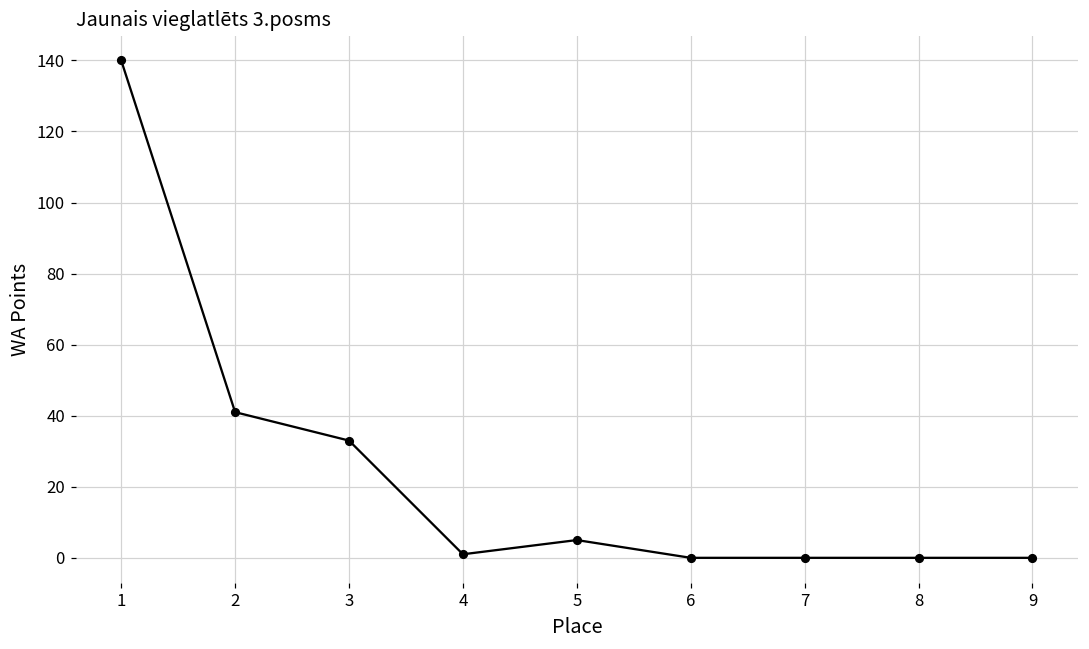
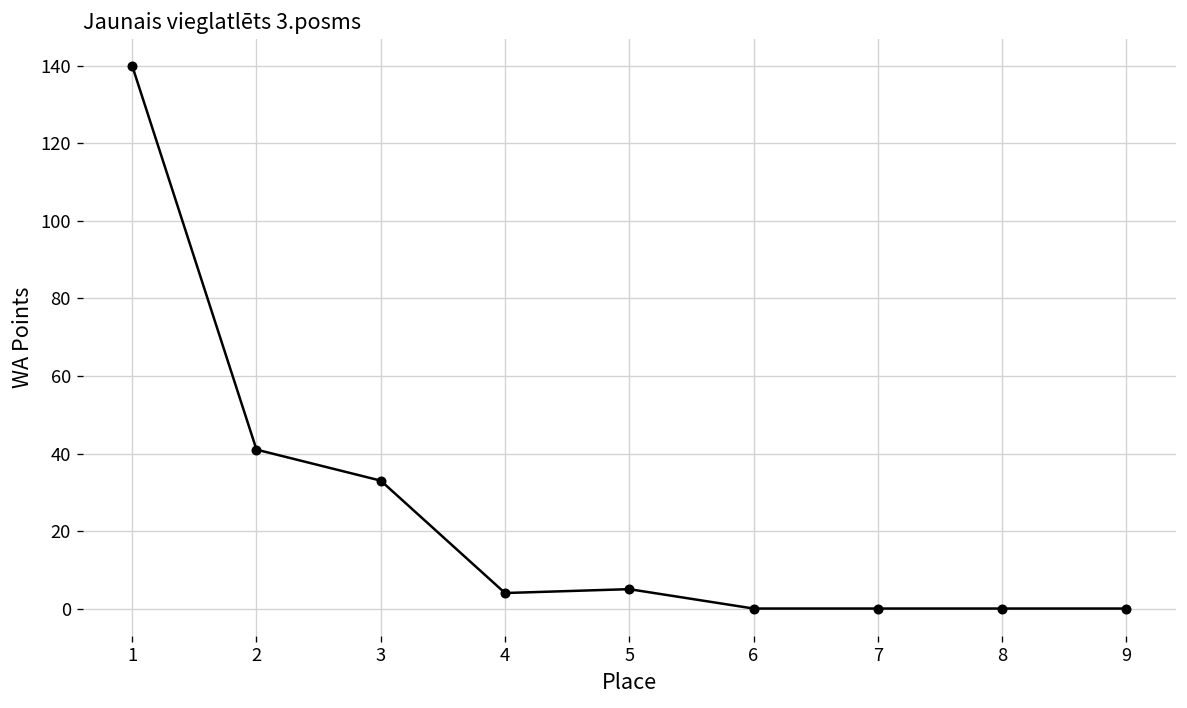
4: 1 -> 4
